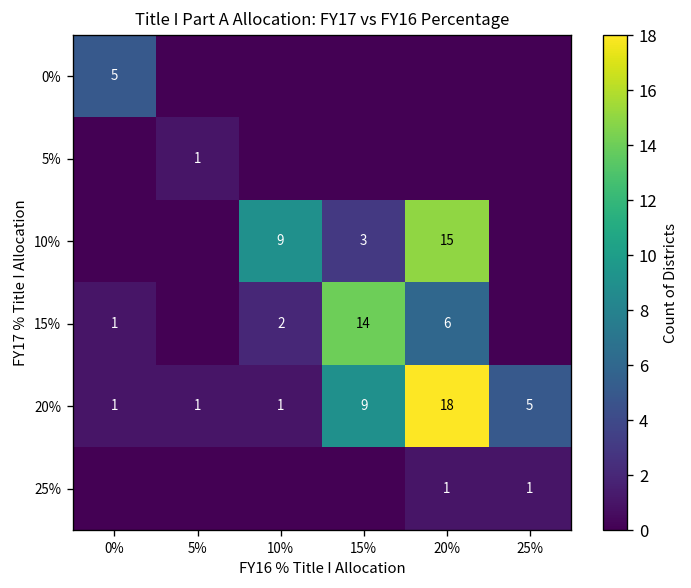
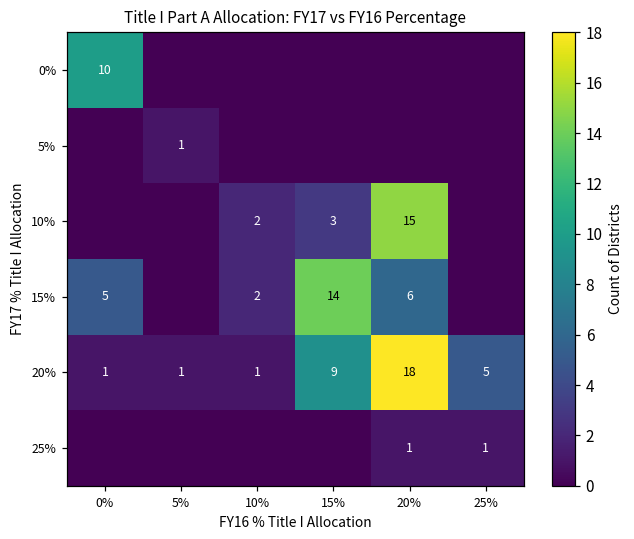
0%, 0%: 5 -> 10
10%, 10%: 9 -> 2
15%, 0%: 1 -> 5
